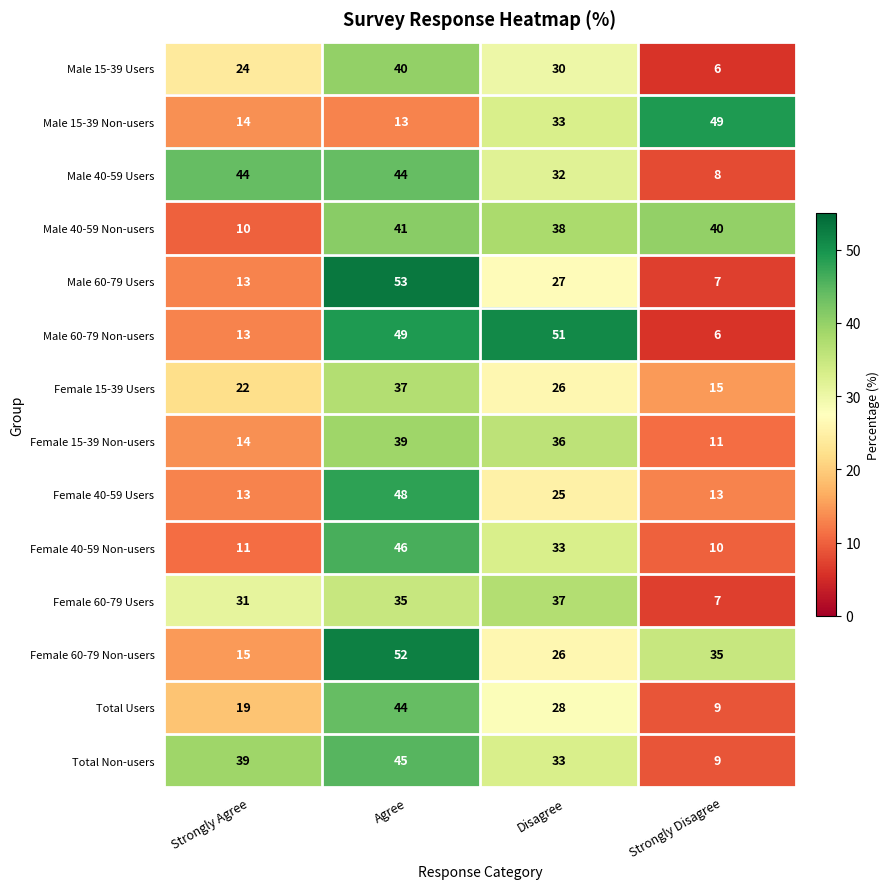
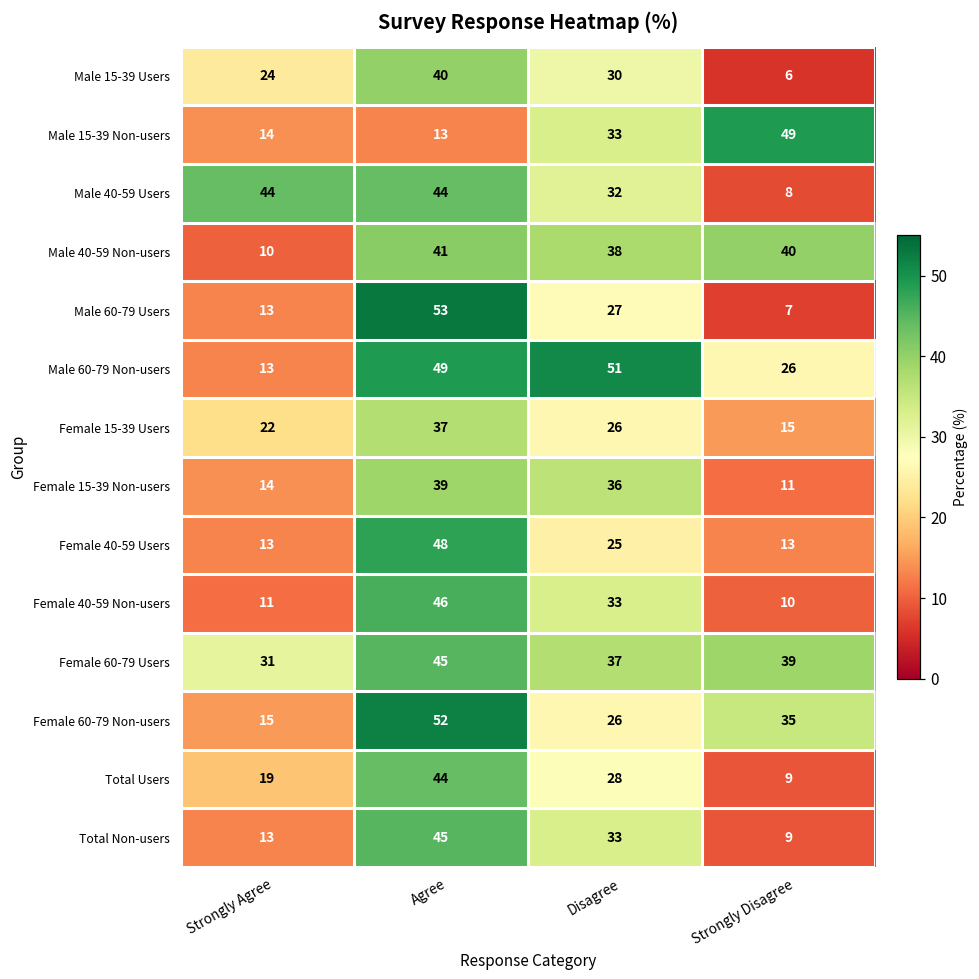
Male 60-79 Non-users, Strongly Disagree: 6 -> 26
Female 60-79 Users, Agree: 35 -> 45
Female 60-79 Users, Strongly Disagree: 7 -> 39
Total Non-users, Strongly Agree: 39 -> 13
